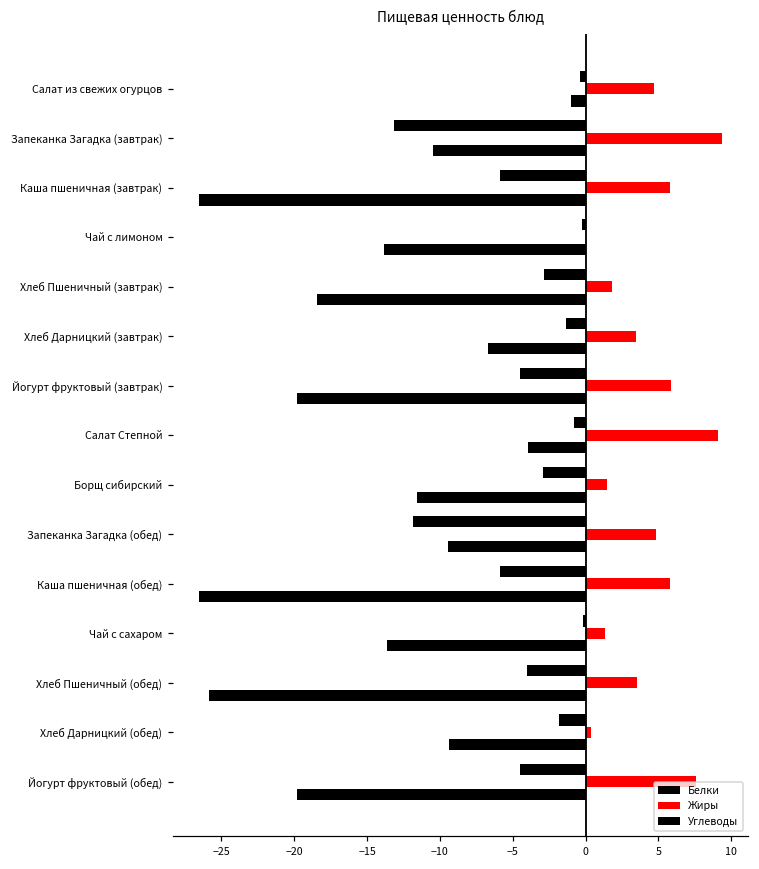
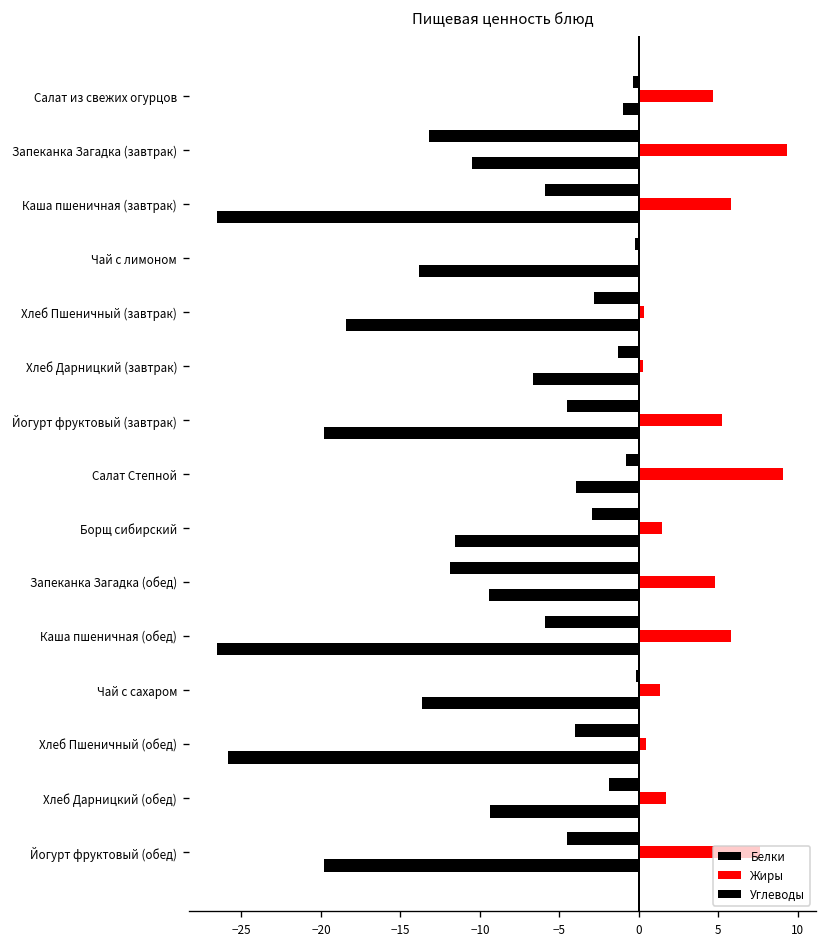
Жиры, Хлеб Пшеничный (завтрак): 1.8 -> 0.3
Жиры, Хлеб Дарницкий (завтрак): 3.4 -> 0.2
Жиры, Йогурт фруктовый (завтрак): 5.9 -> 5.2
Жиры, Хлеб Пшеничный (обед): 3.5 -> 0.4
Жиры, Хлеб Дарницкий (обед): 0.3 -> 1.7
